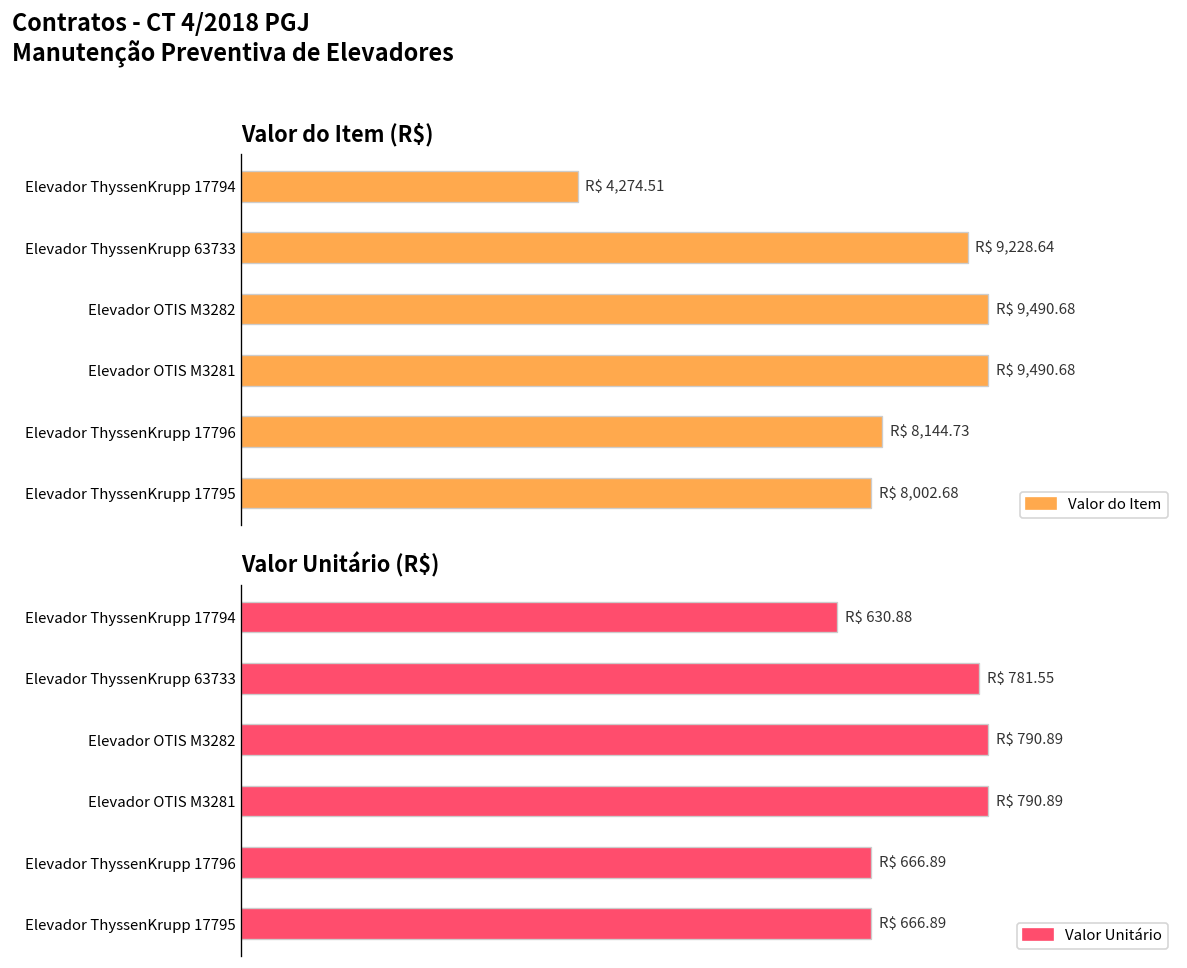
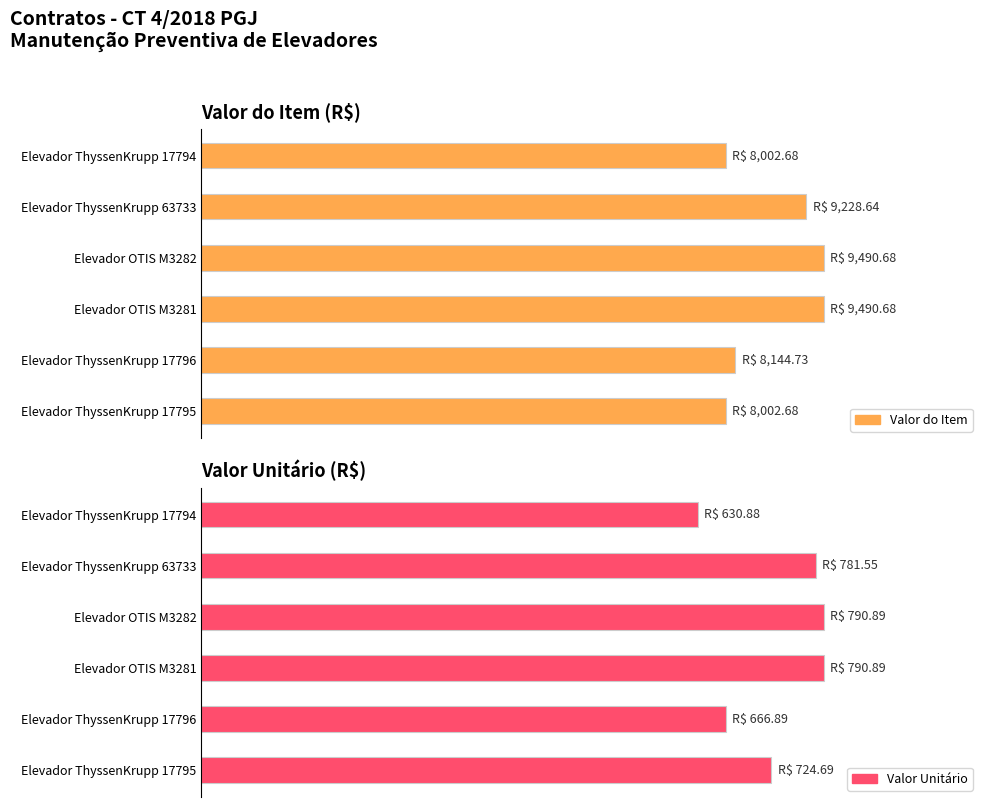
Valor do Item (R$), Elevador ThyssenKrupp 17794: 4,274.51 -> 8,002.68
Valor Unitário (R$), Elevador ThyssenKrupp 17795: 666.89 -> 724.69
